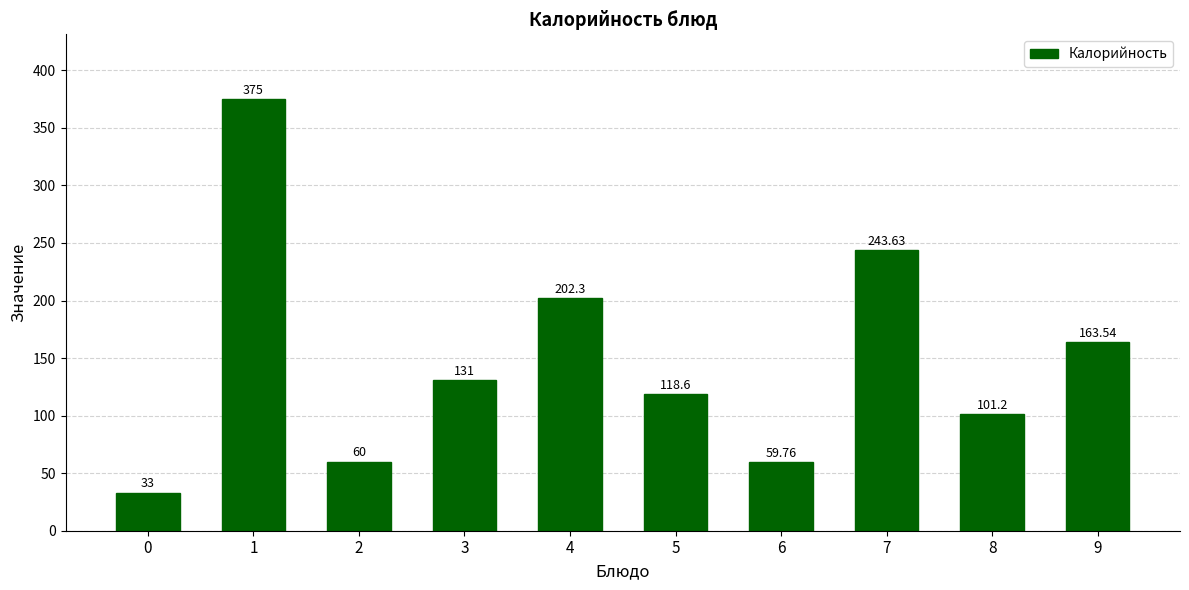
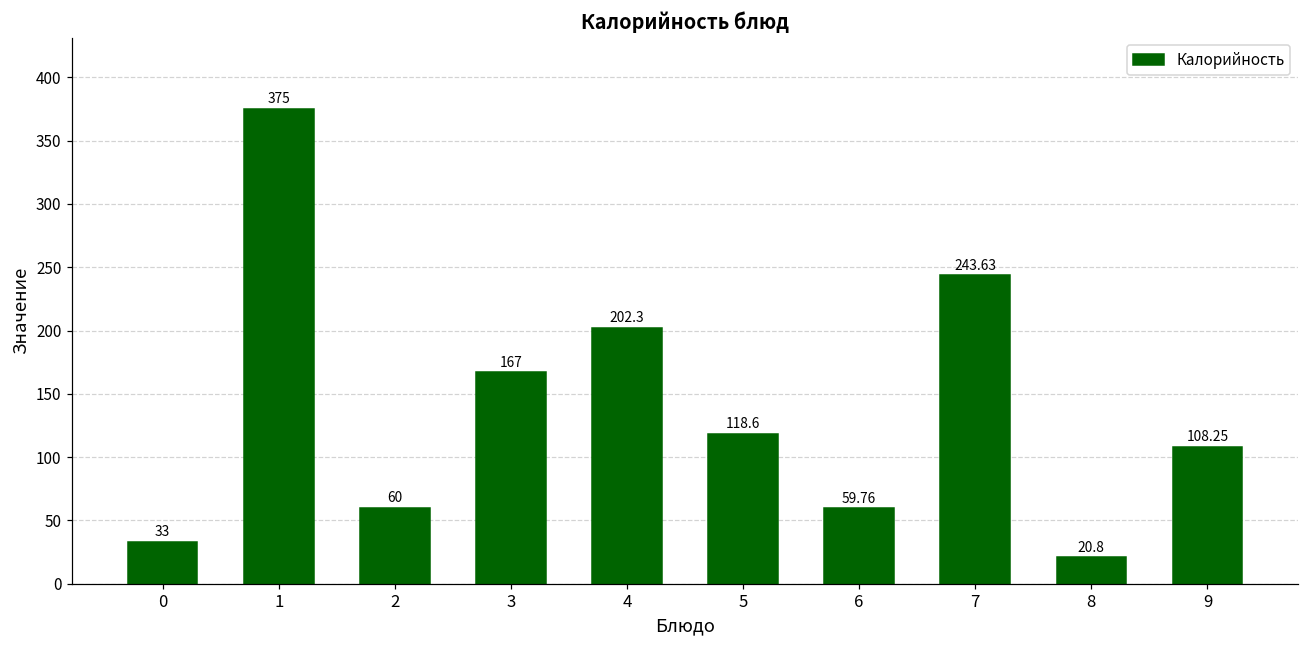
3: 131 -> 167
8: 101.2 -> 20.8
9: 163.54 -> 108.25
